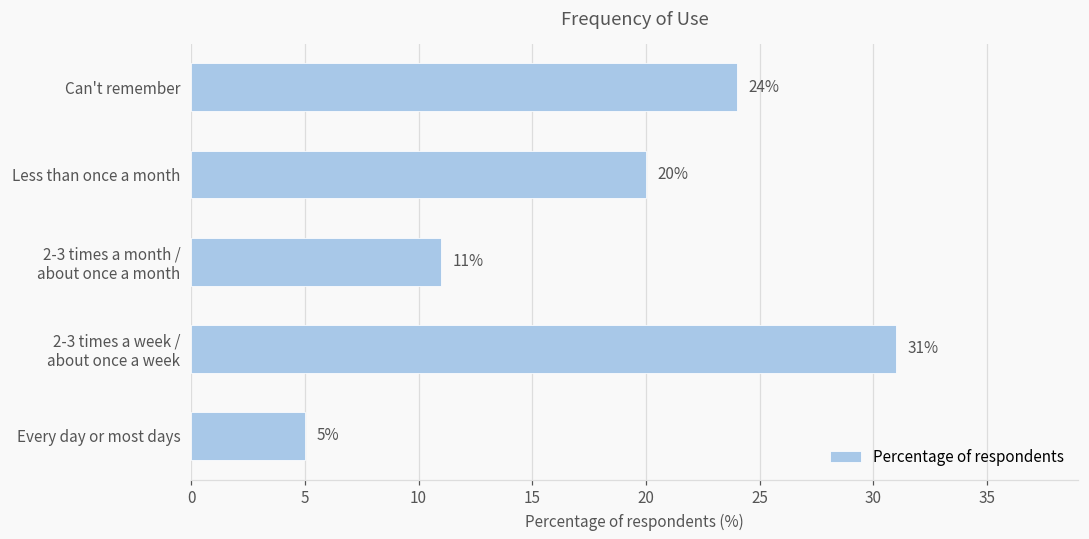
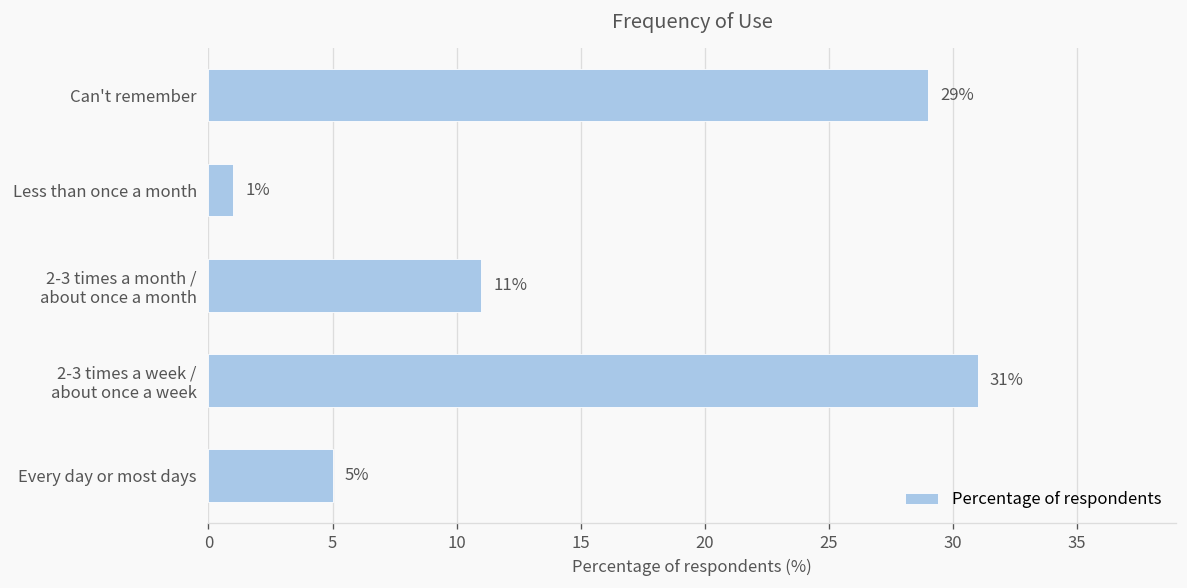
Can't remember: 24% -> 29%
Less than once a month: 20% -> 1%
